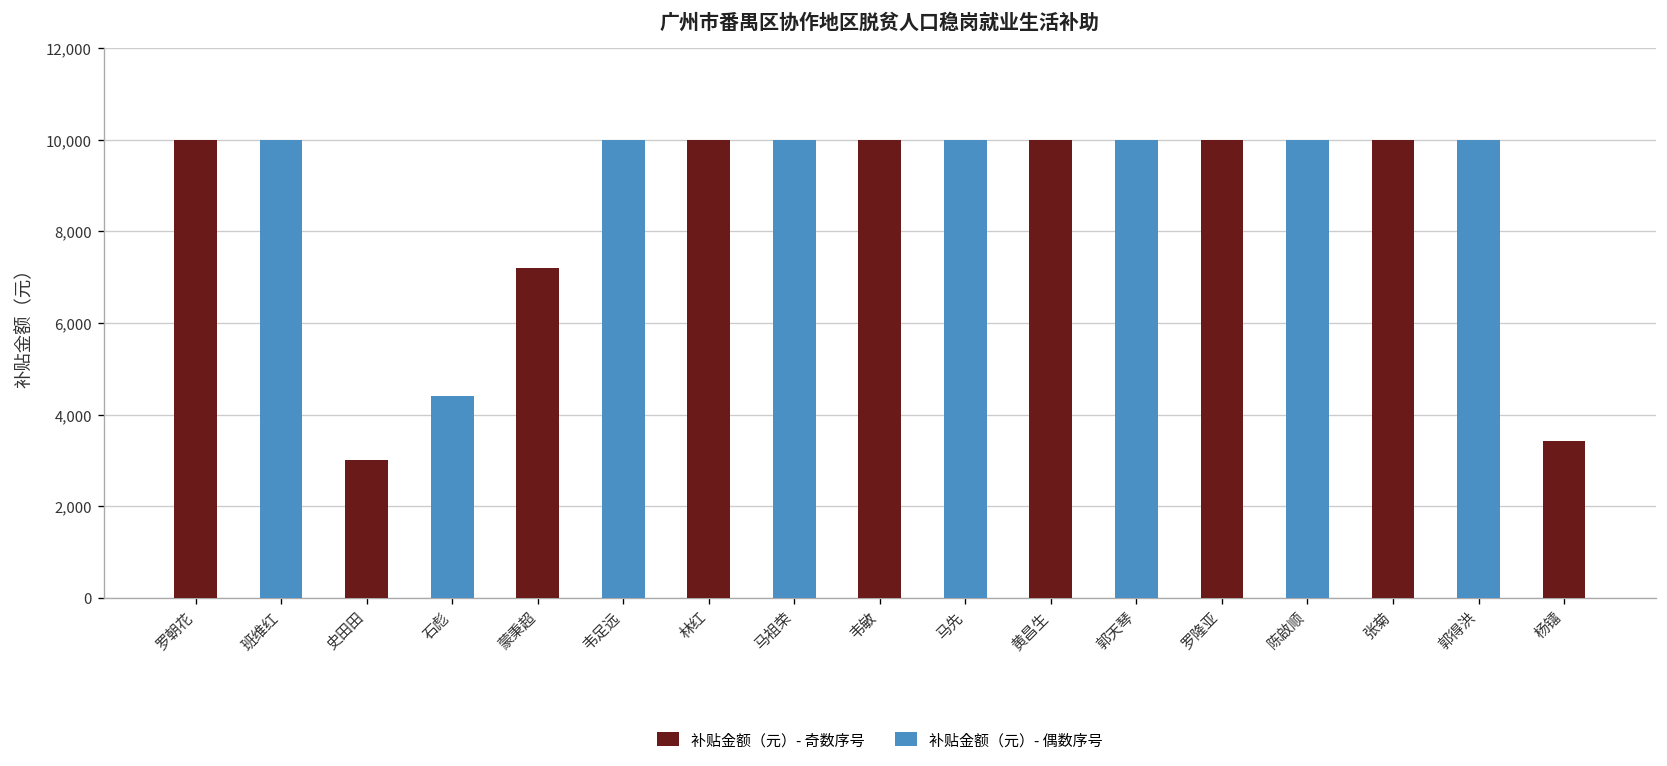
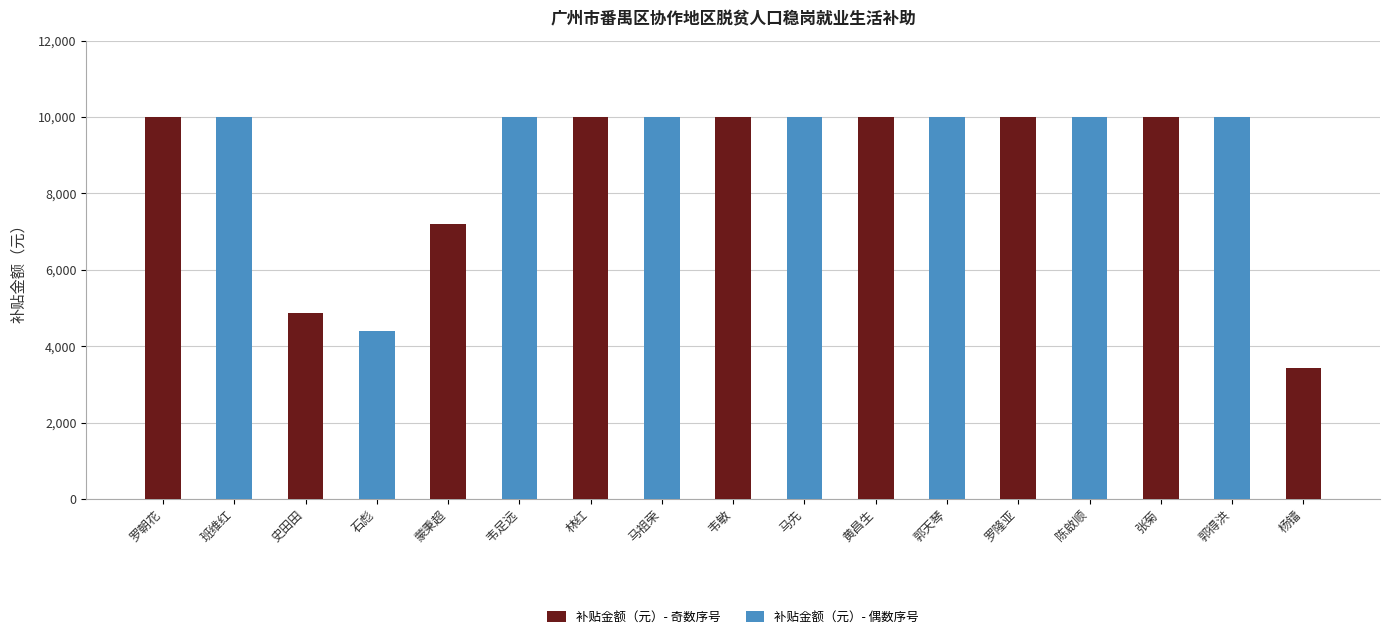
补贴金额（元）- 奇数序号, 史田田: 3,000 -> 4,900
